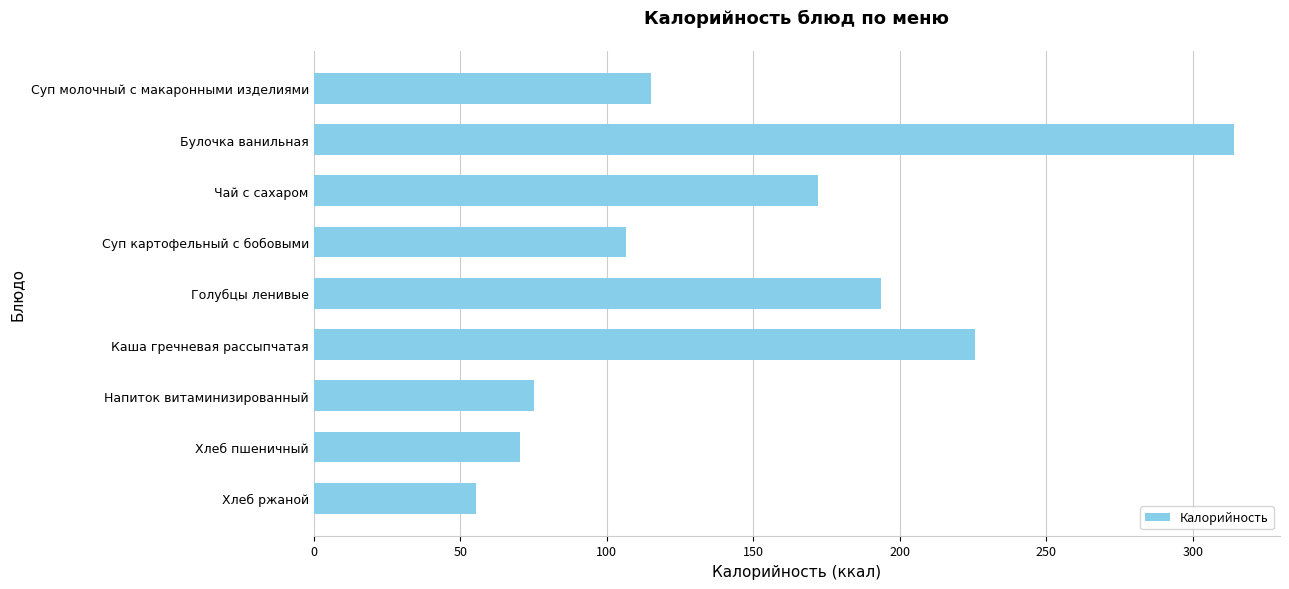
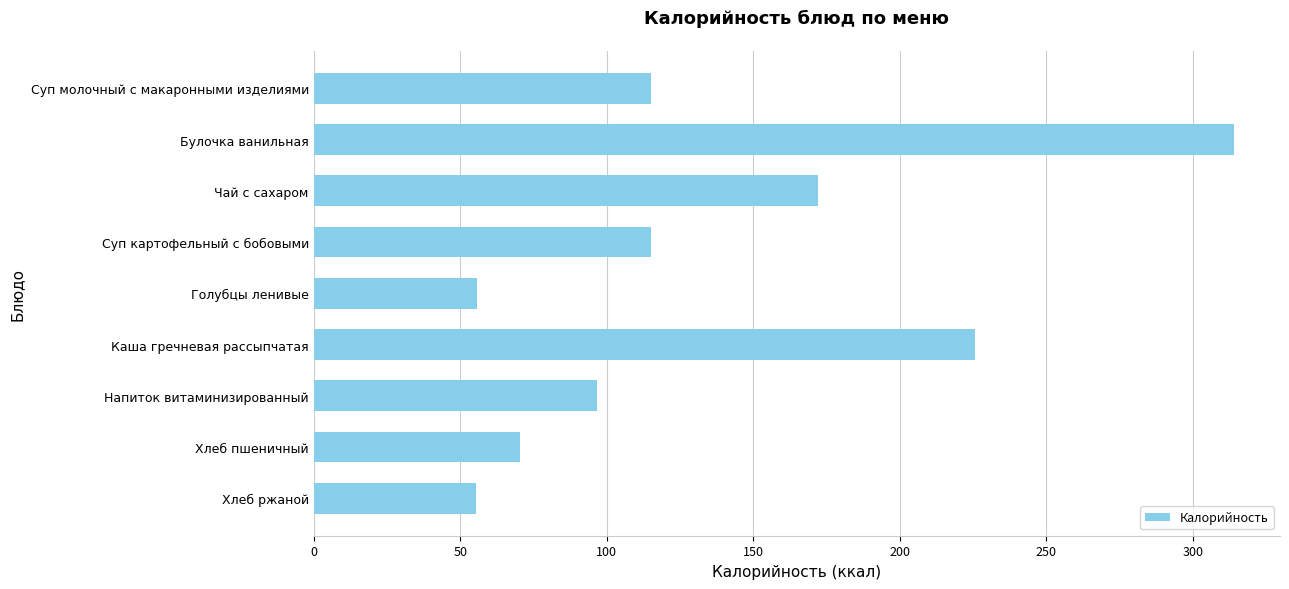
Суп картофельный с бобовыми: 106 -> 115
Голубцы ленивые: 193 -> 56
Напиток витаминизированный: 75 -> 97
